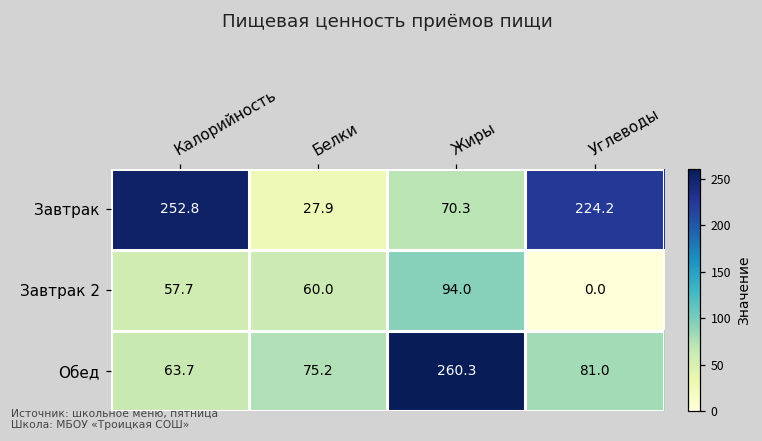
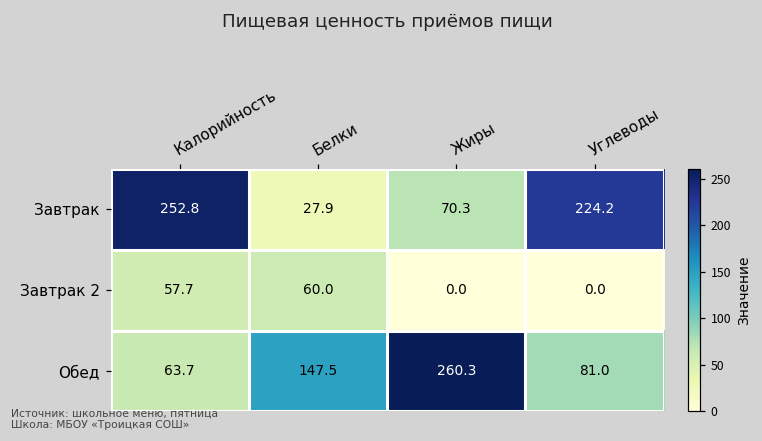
Завтрак 2, Жиры: 94.0 -> 0.0
Обед, Белки: 75.2 -> 147.5
